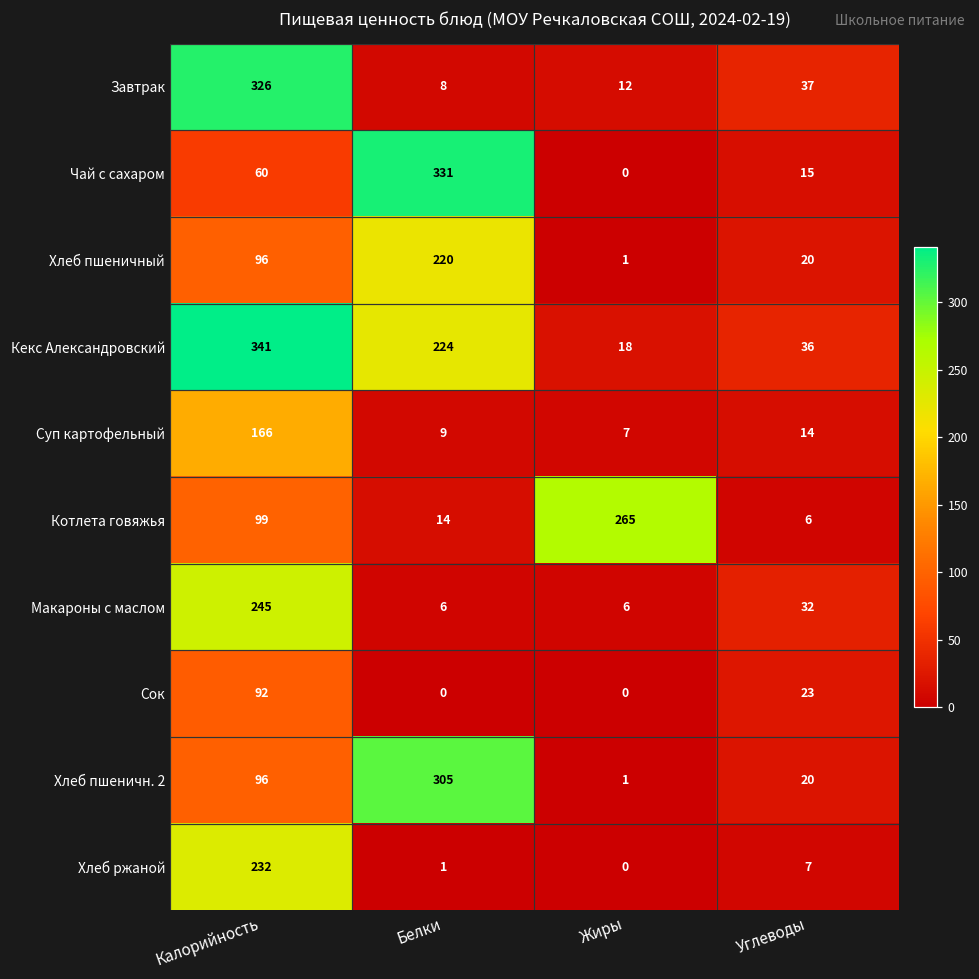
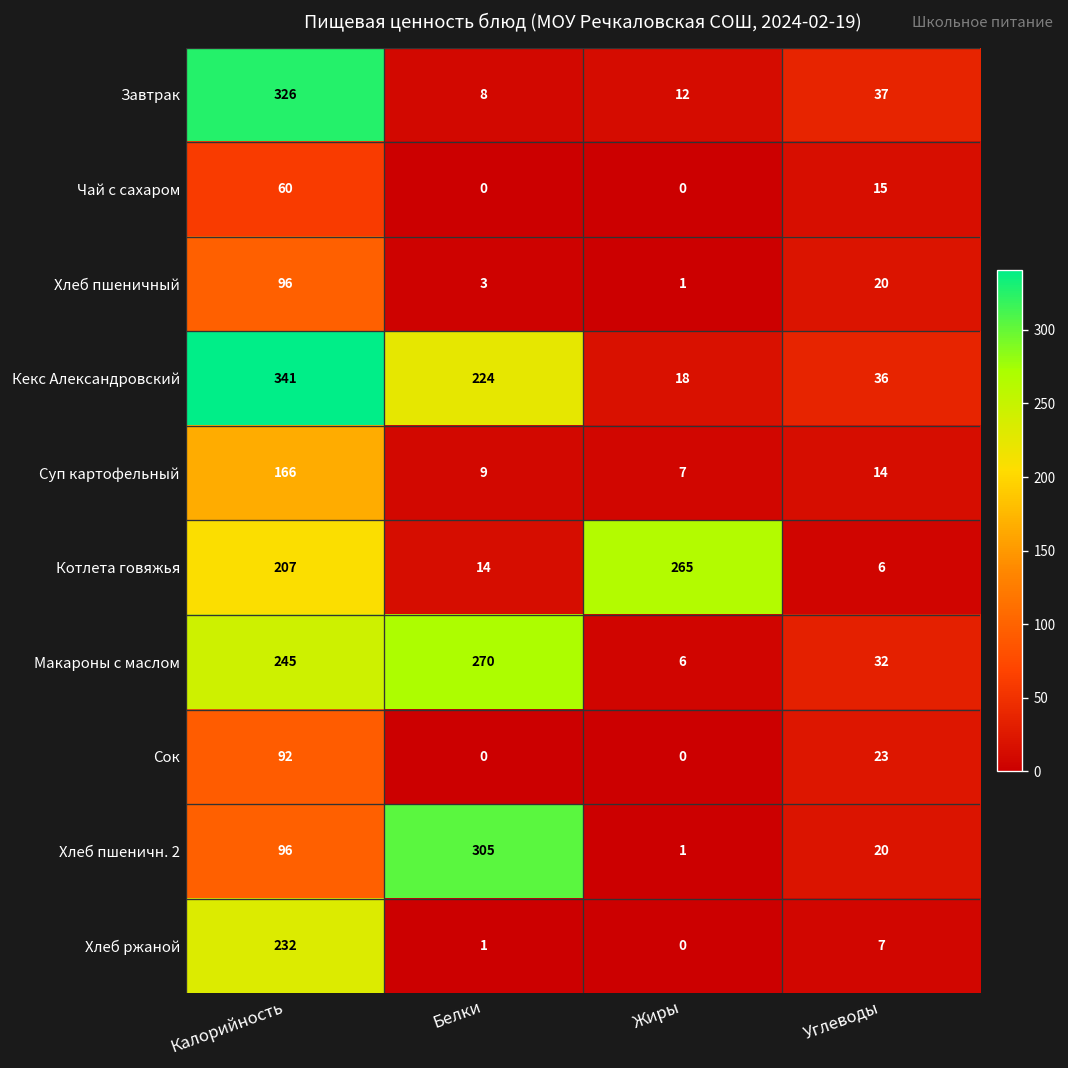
Чай с сахаром, Белки: 331 -> 0
Хлеб пшеничный, Белки: 220 -> 3
Котлета говяжья, Калорийность: 99 -> 207
Макароны с маслом, Белки: 6 -> 270
